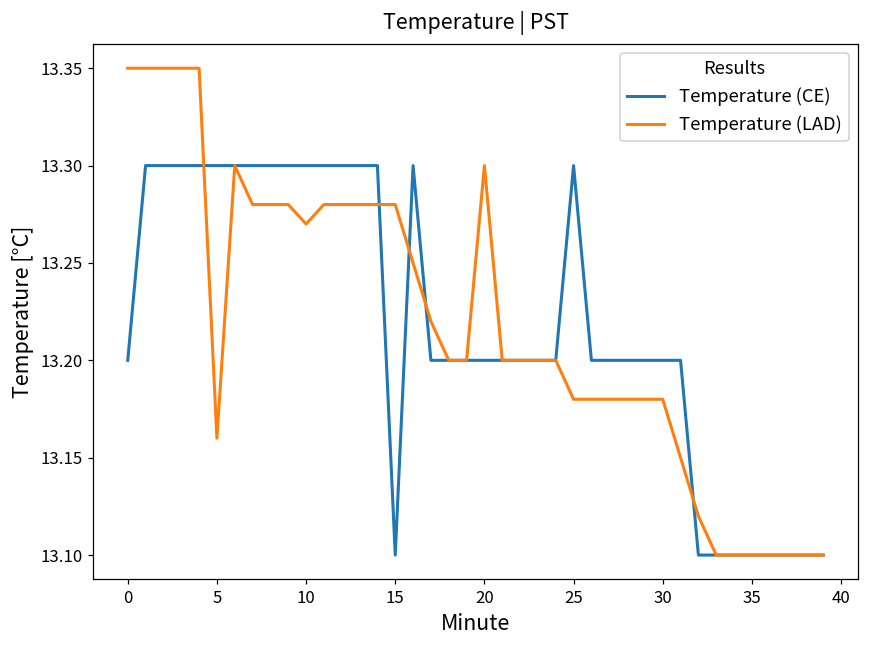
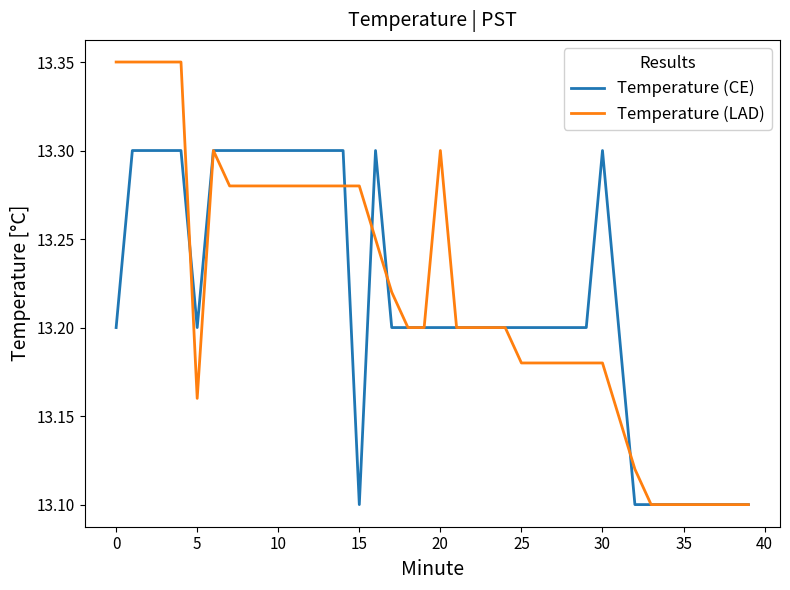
Temperature (CE), 5: 13.3 -> 13.2
Temperature (LAD), 10: 13.27 -> 13.28
Temperature (CE), 25: 13.3 -> 13.2
Temperature (CE), 30: 13.2 -> 13.3
